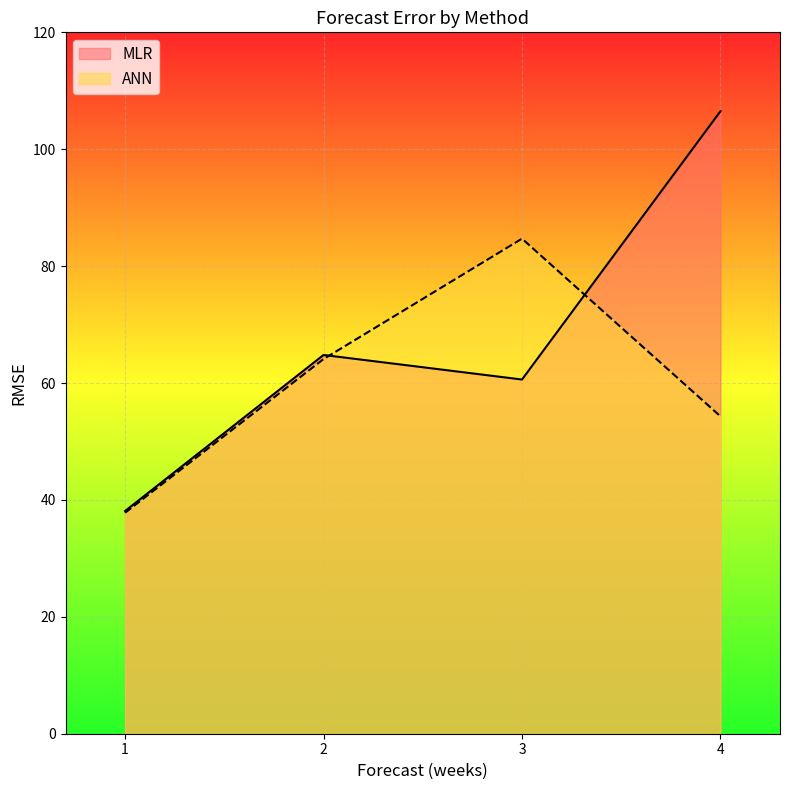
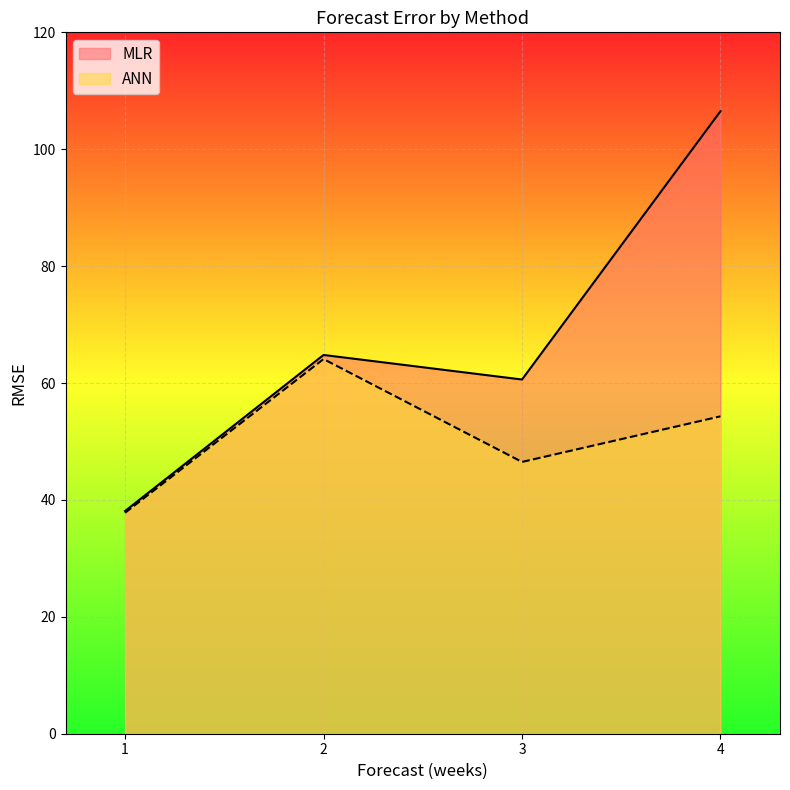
ANN, 3: 85 -> 47
